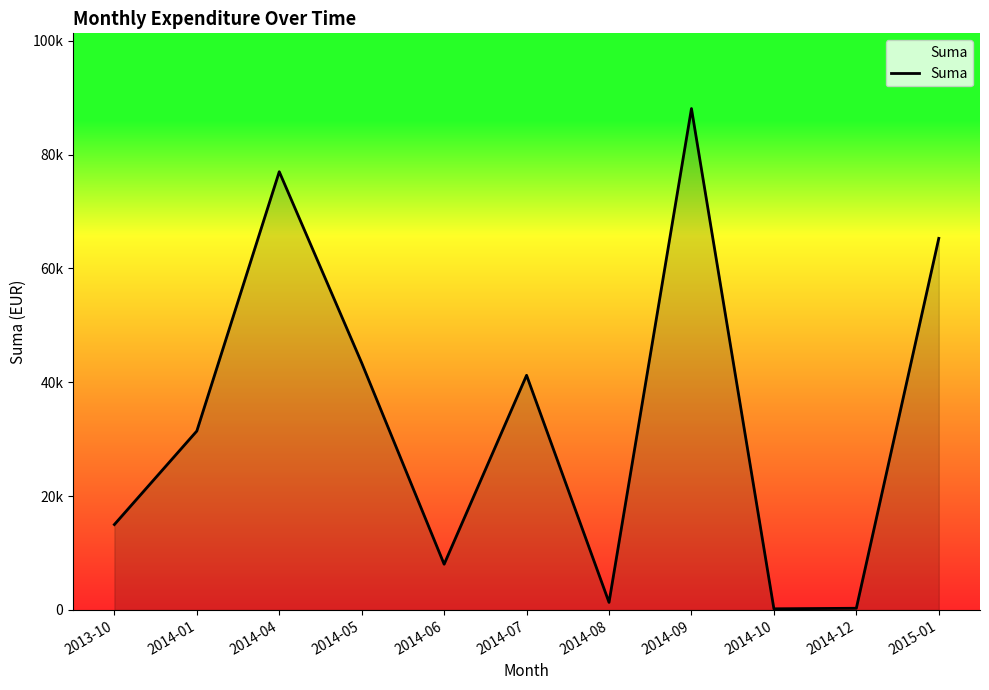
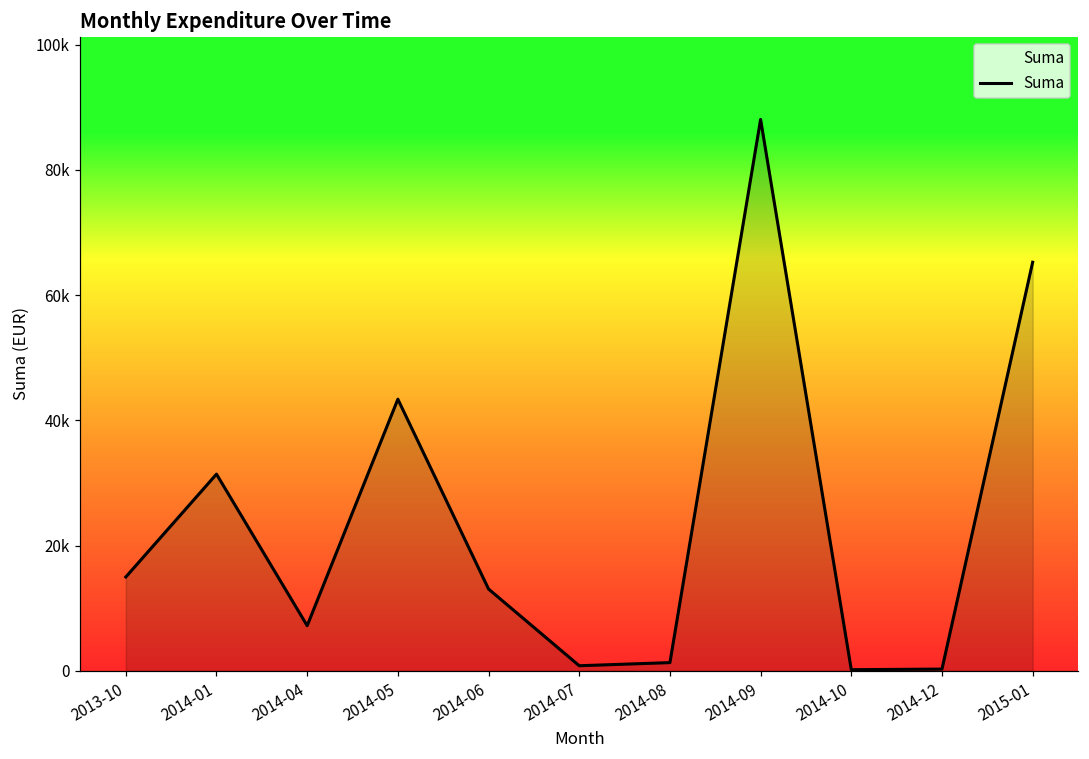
2014-04: 77000 -> 7000
2014-06: 8000 -> 13000
2014-07: 41000 -> 1000
